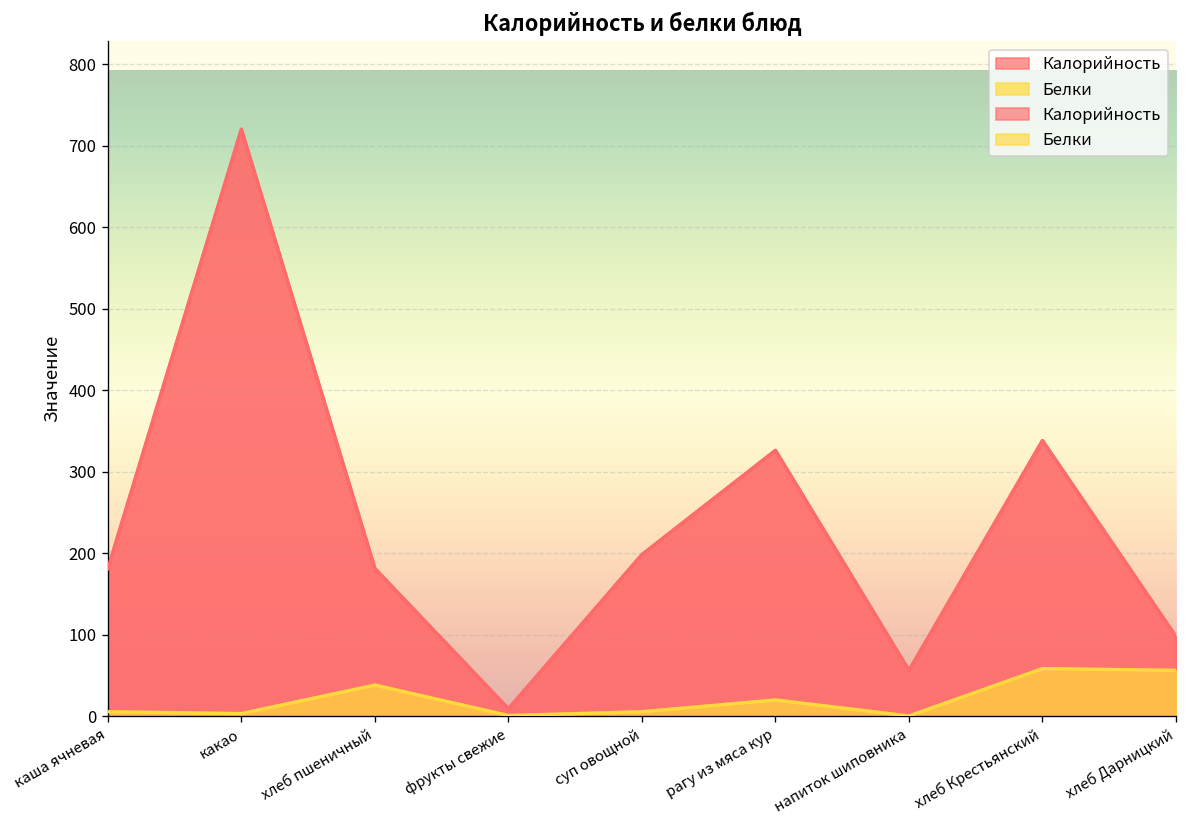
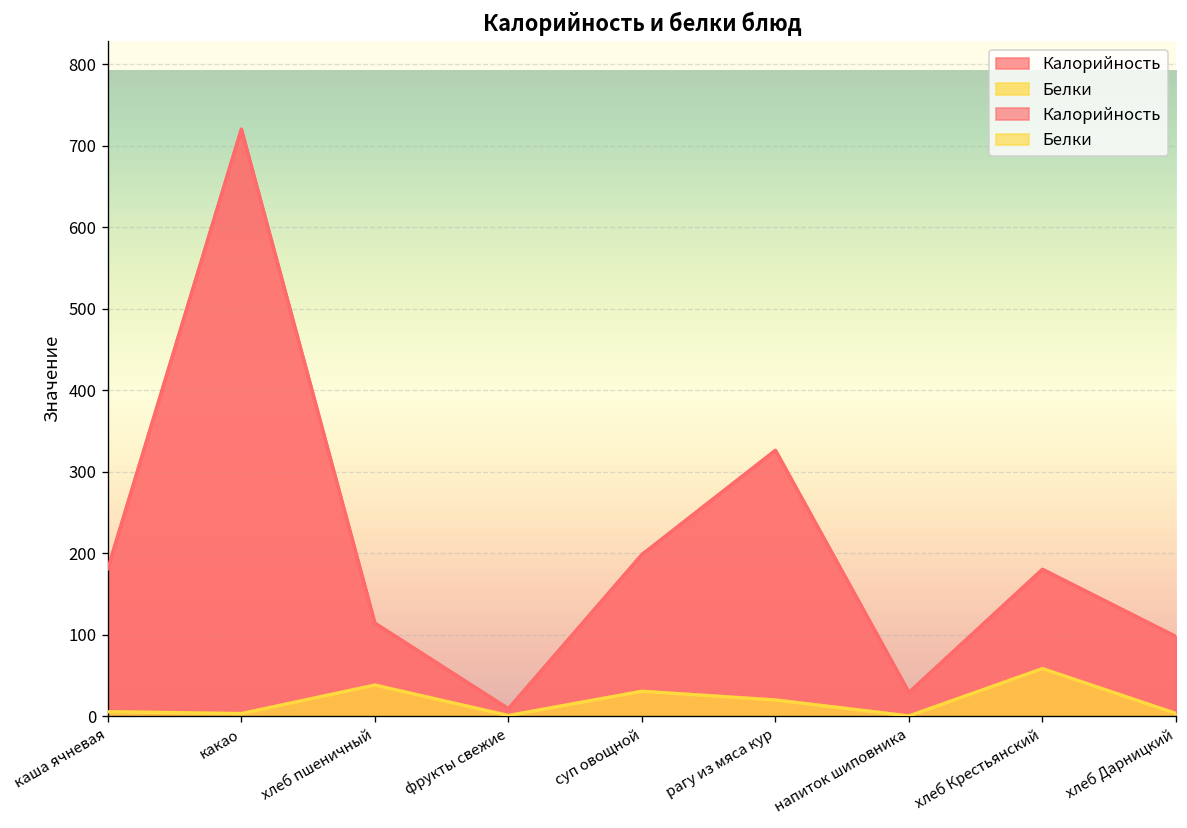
Калорийность, хлеб пшеничный: 180 -> 110
Белки, суп овощной: 10 -> 30
Калорийность, напиток шиповника: 60 -> 30
Калорийность, хлеб Крестьянский: 340 -> 180
Белки, хлеб Дарницкий: 60 -> 0
